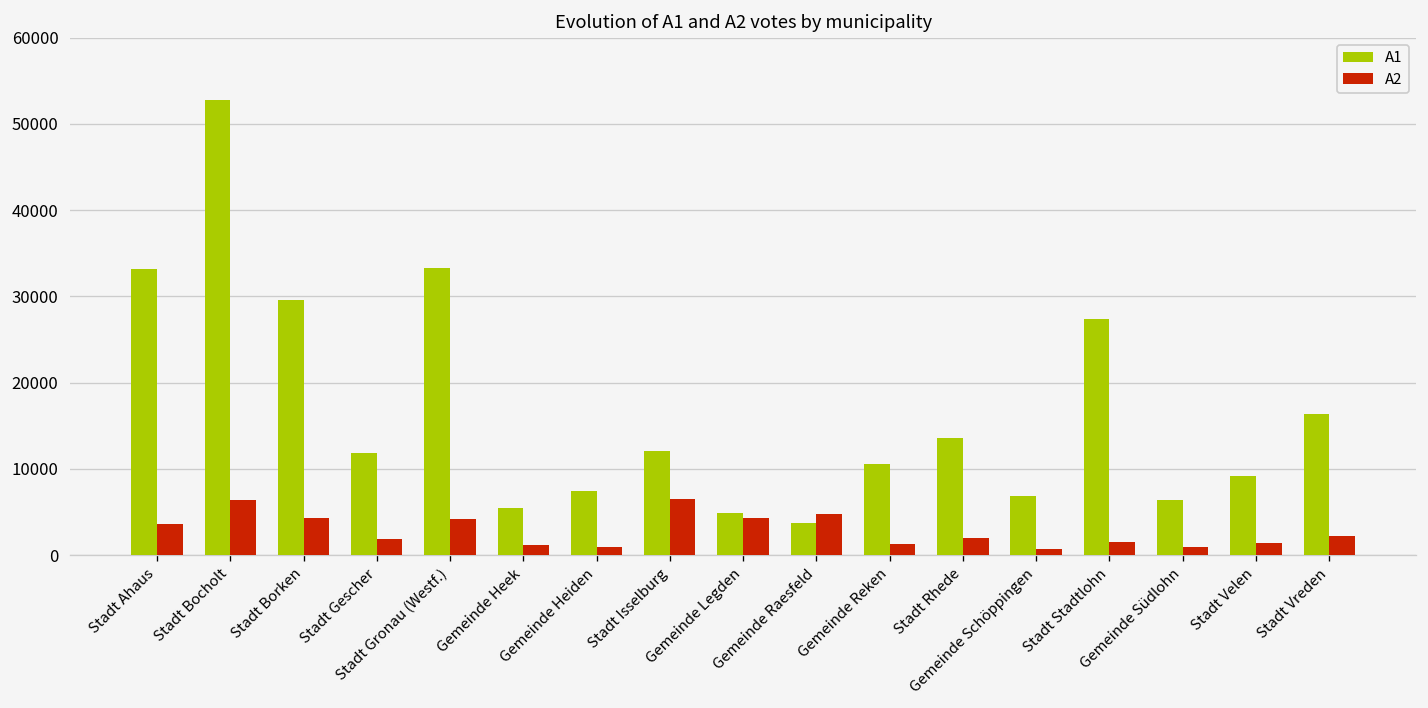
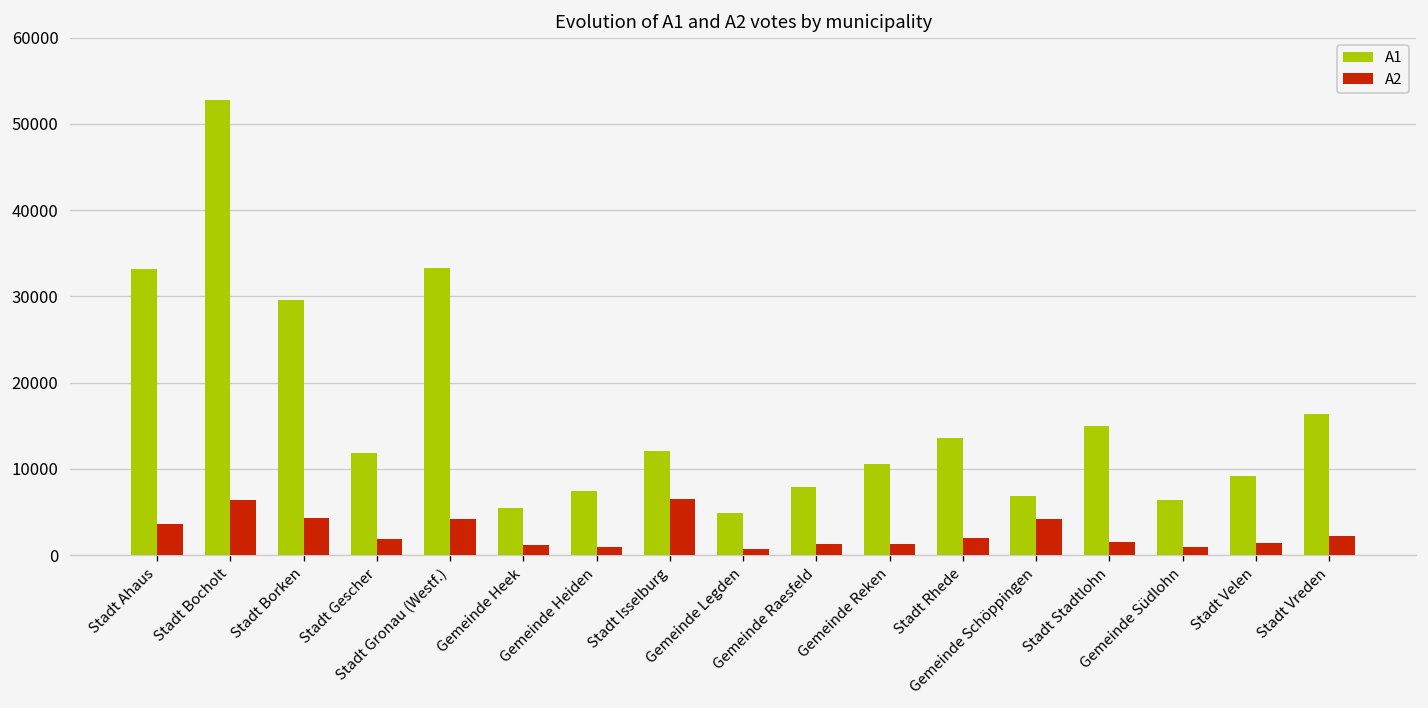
A2, Gemeinde Legden: 4000 -> 1000
A1, Gemeinde Raesfeld: 4000 -> 8000
A2, Gemeinde Raesfeld: 5000 -> 1000
A2, Gemeinde Schöppingen: 1000 -> 4000
A1, Stadt Stadtlohn: 27000 -> 15000
